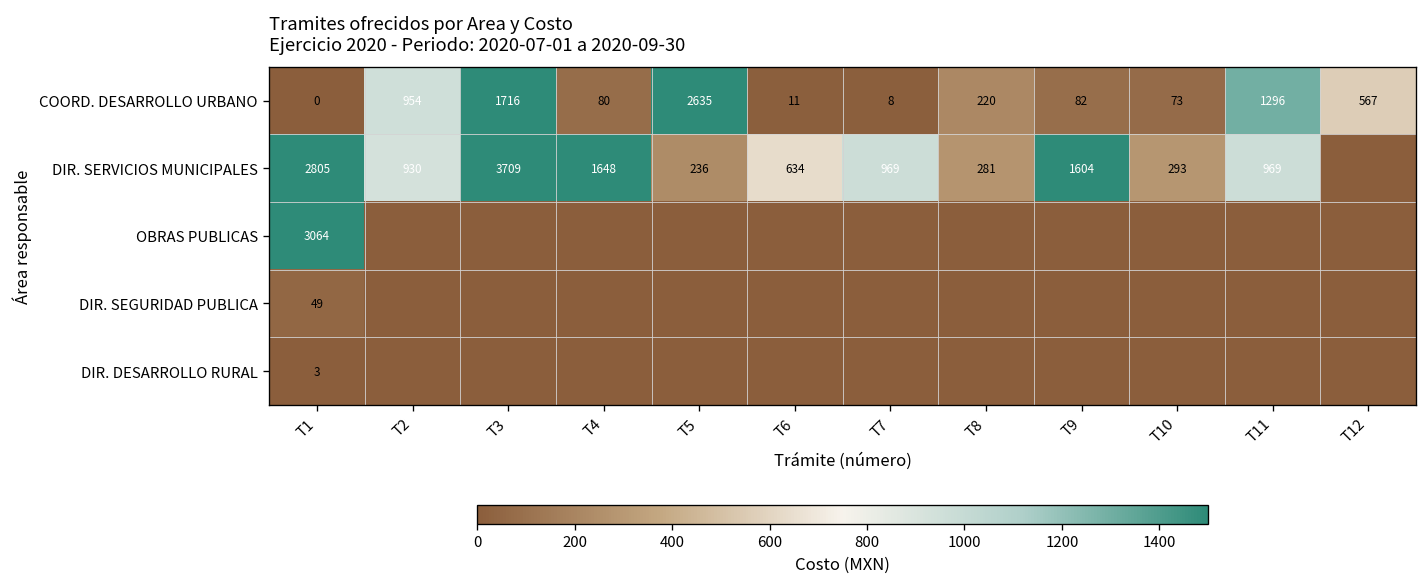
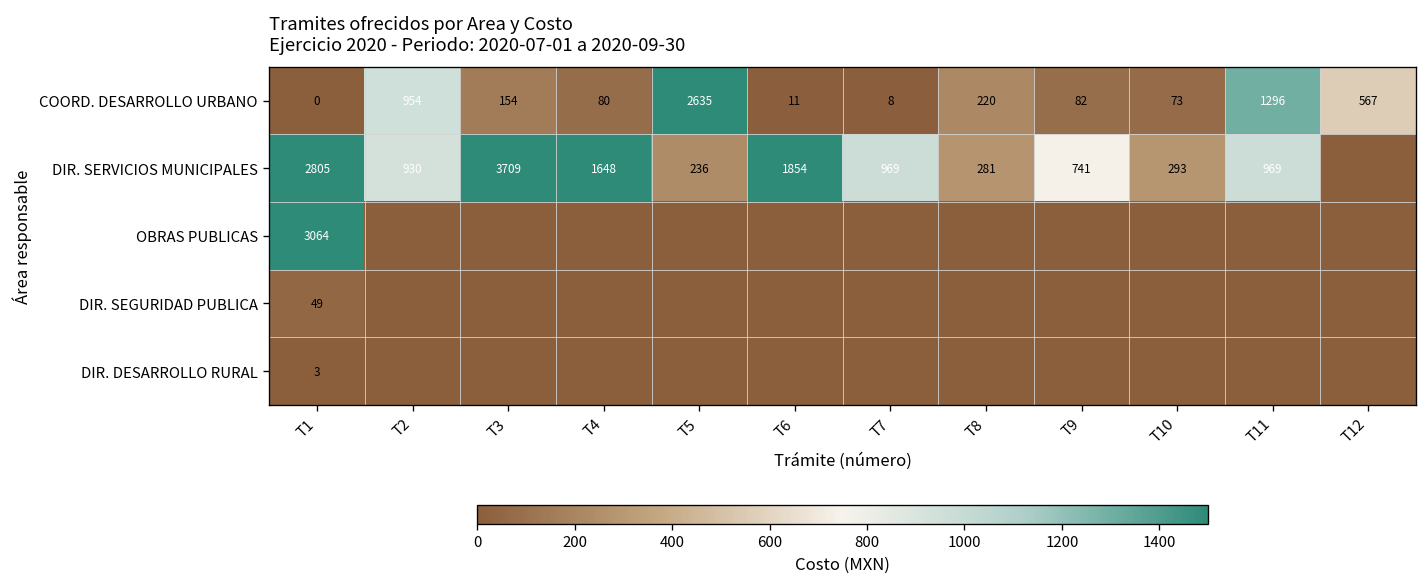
COORD. DESARROLLO URBANO, T3: 1716 -> 154
DIR. SERVICIOS MUNICIPALES, T6: 634 -> 1854
DIR. SERVICIOS MUNICIPALES, T9: 1604 -> 741
